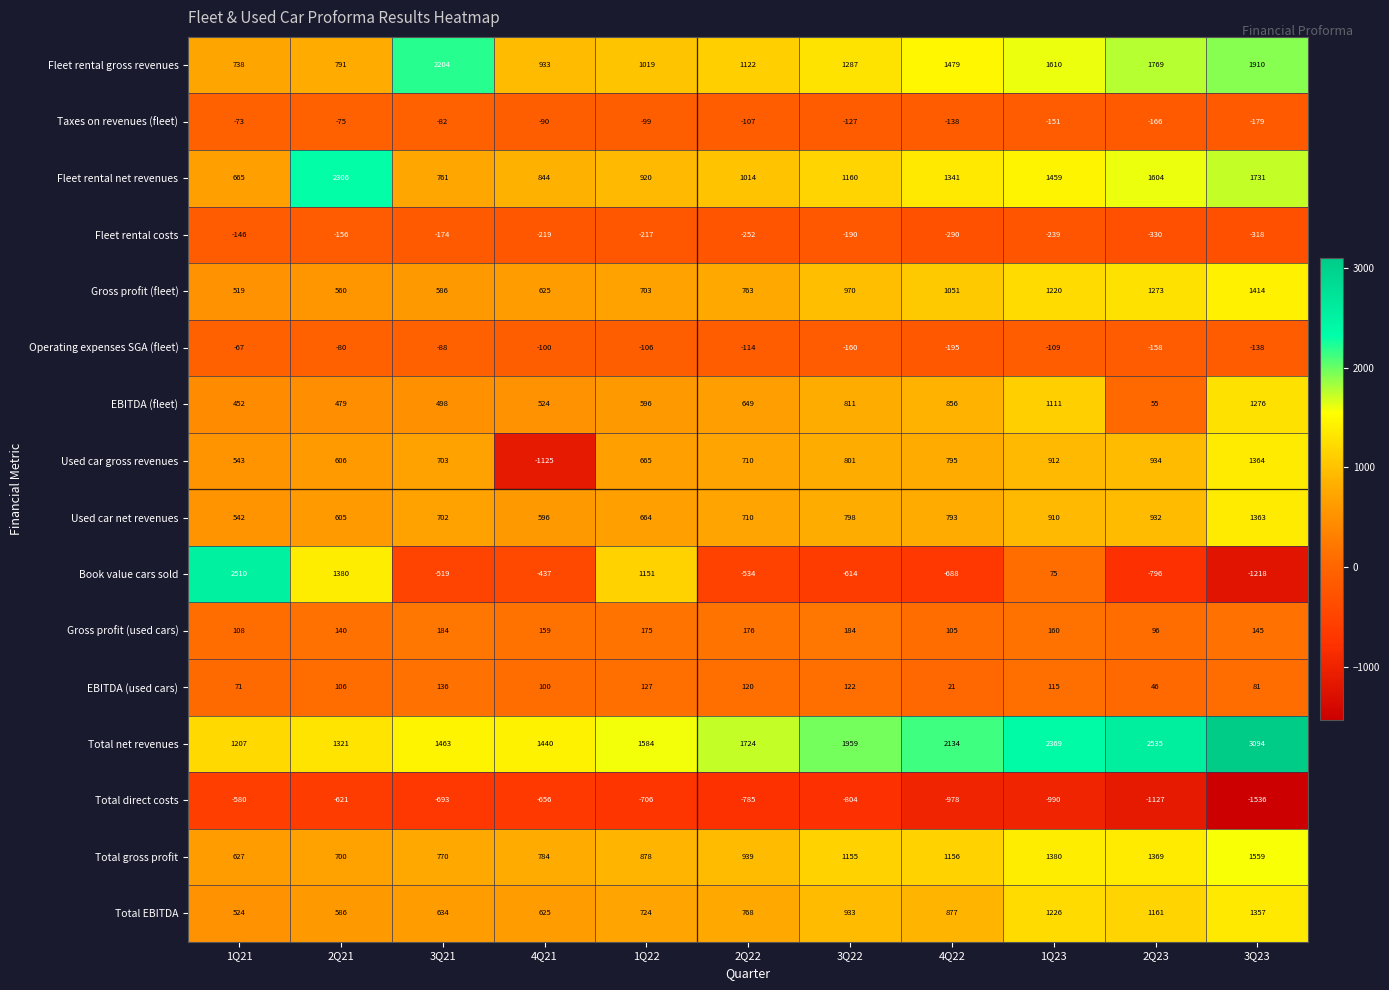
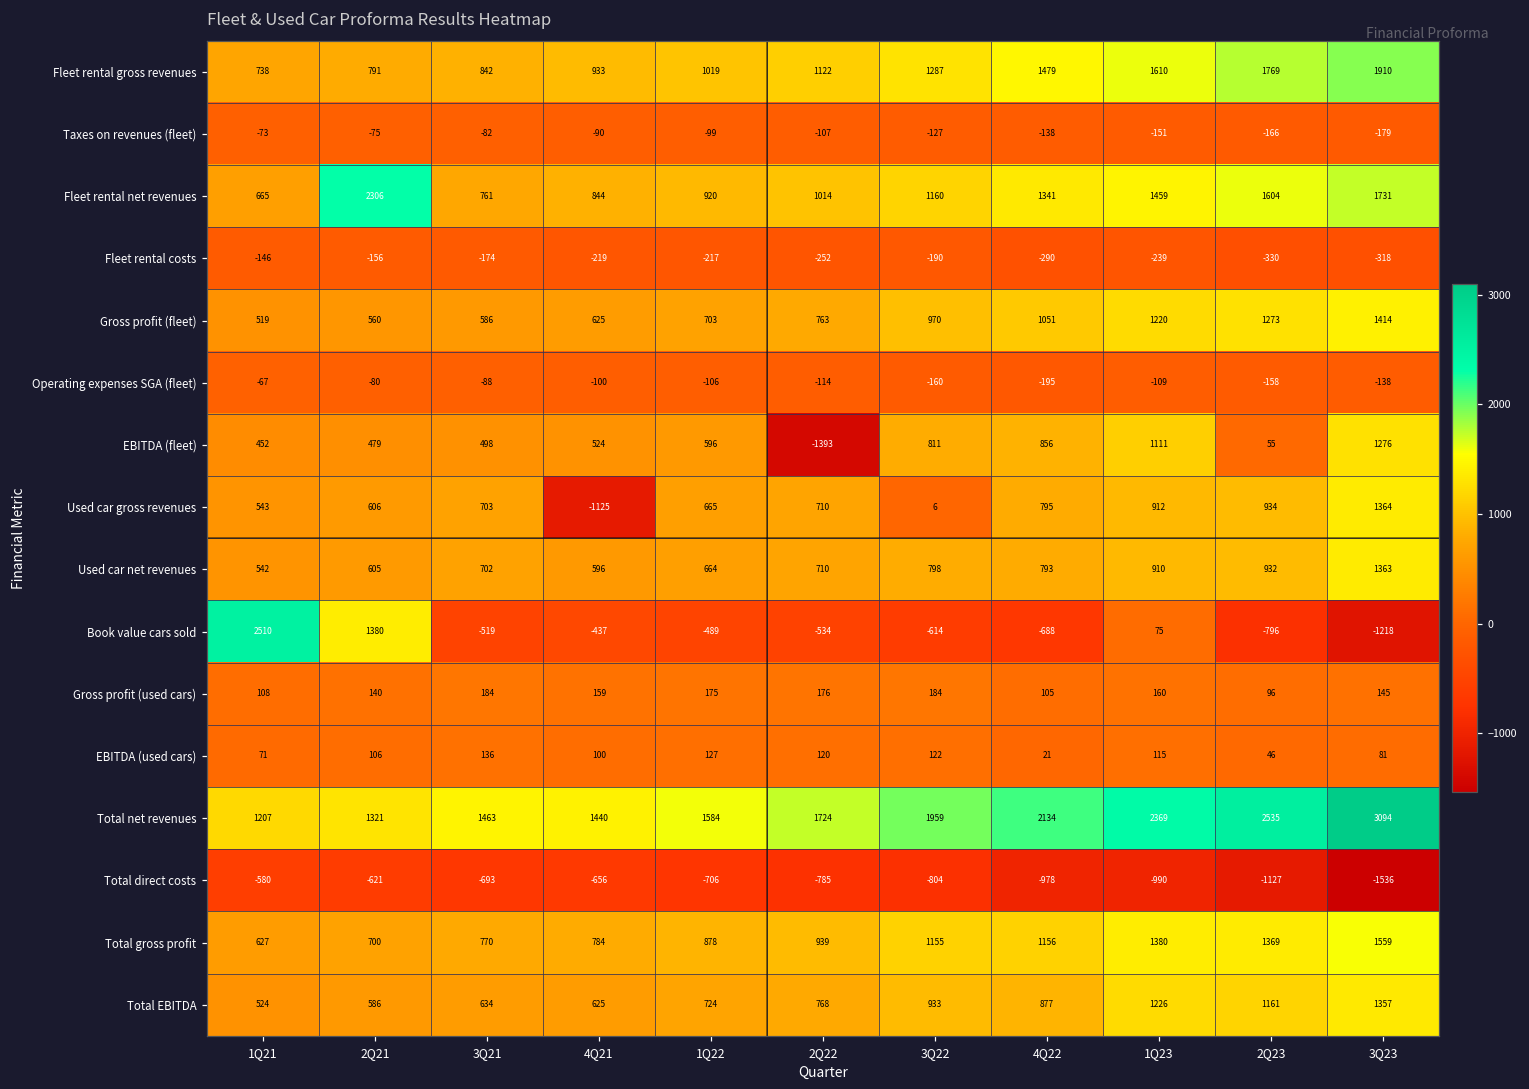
Fleet rental gross revenues, 3Q21: 2204 -> 842
EBITDA (fleet), 2Q22: 649 -> -1393
Used car gross revenues, 3Q22: 801 -> 6
Book value cars sold, 1Q22: 1151 -> -489
